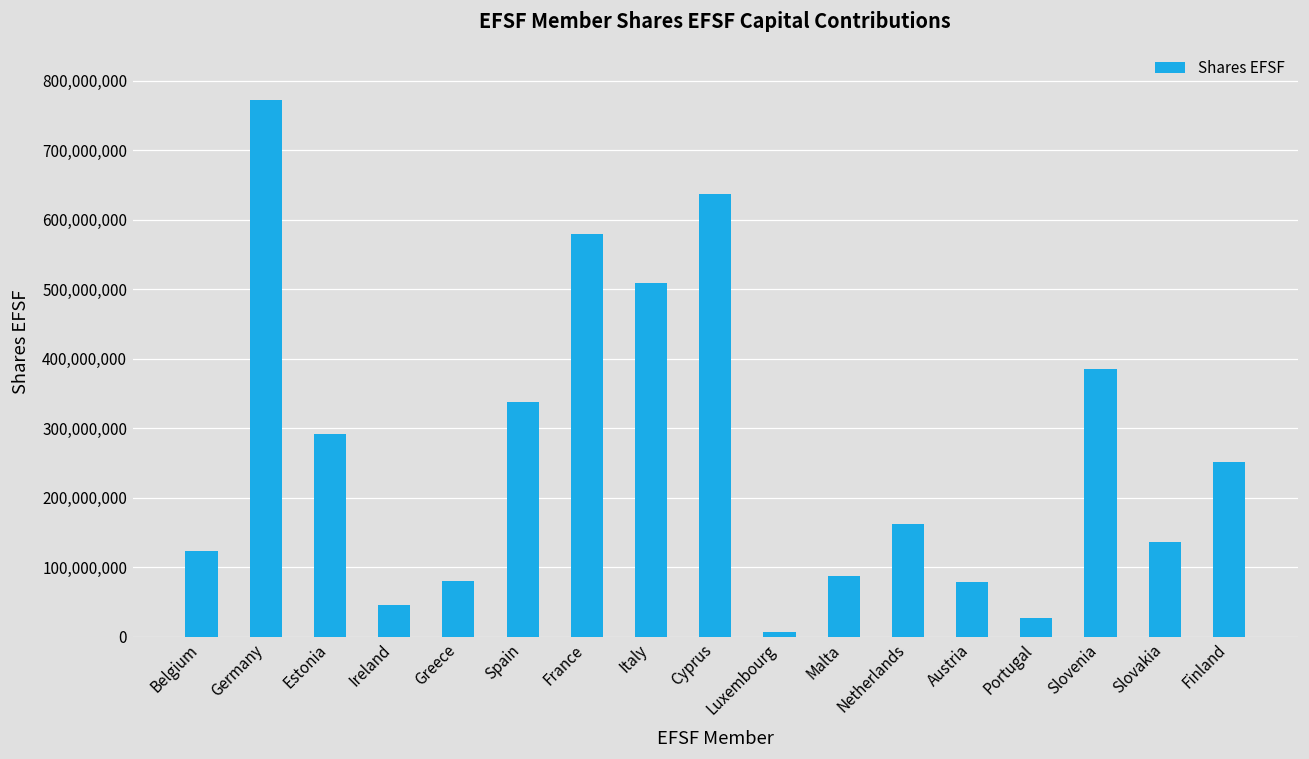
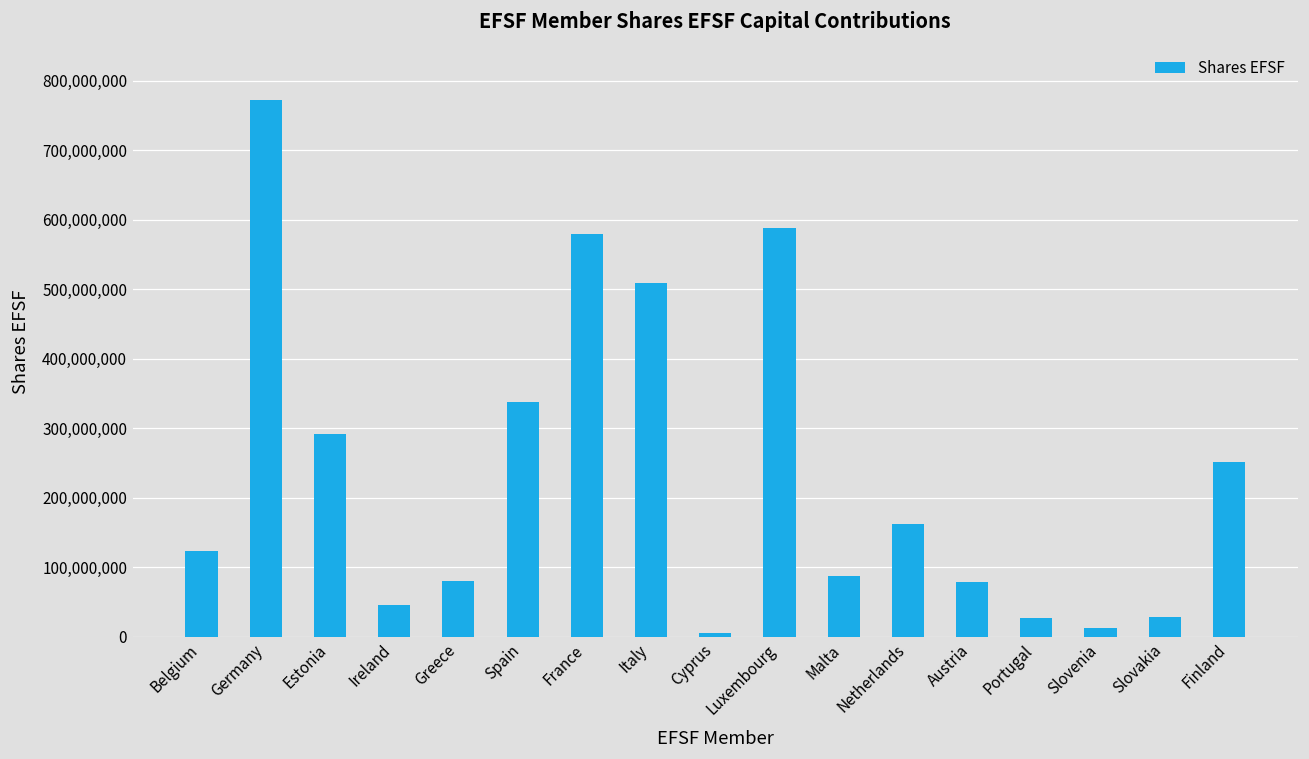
Cyprus: 640,000,000 -> 10,000,000
Luxembourg: 10,000,000 -> 590,000,000
Slovenia: 390,000,000 -> 10,000,000
Slovakia: 140,000,000 -> 30,000,000
